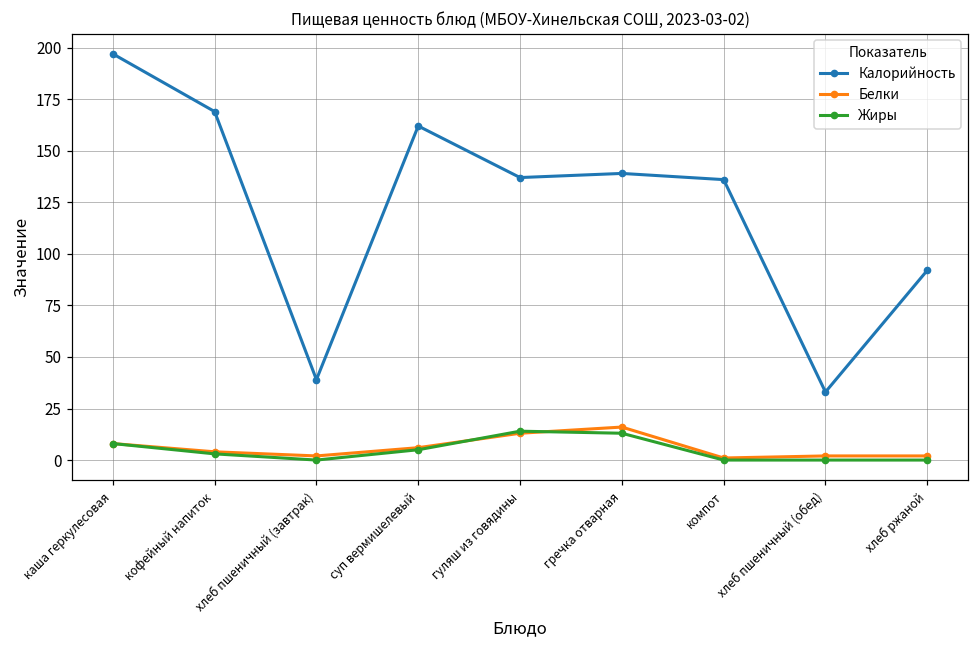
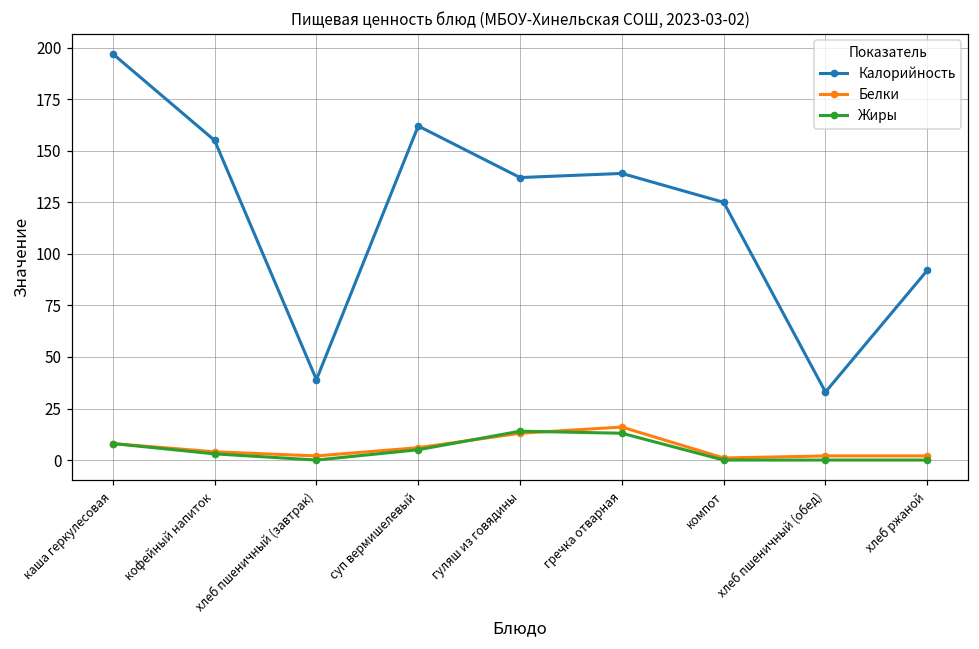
Калорийность, кофейный напиток: 169 -> 155
Калорийность, компот: 136 -> 125
